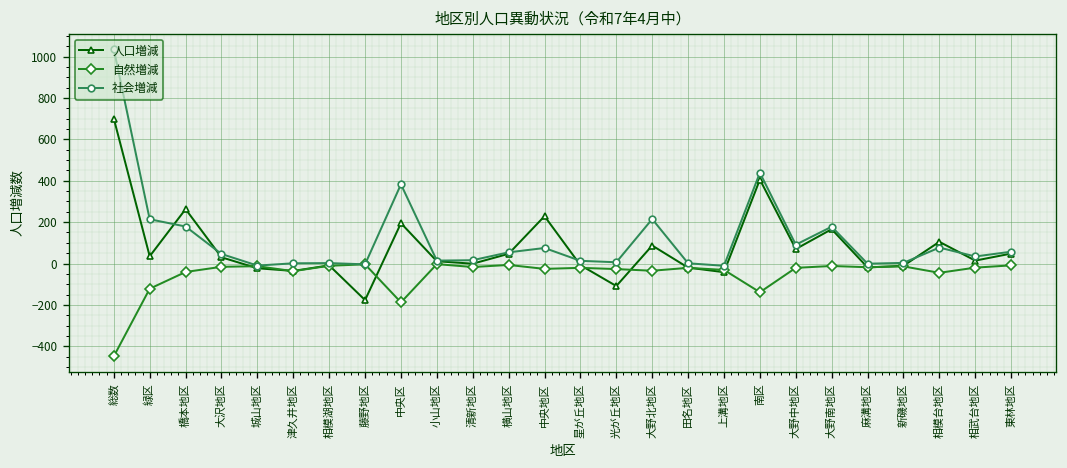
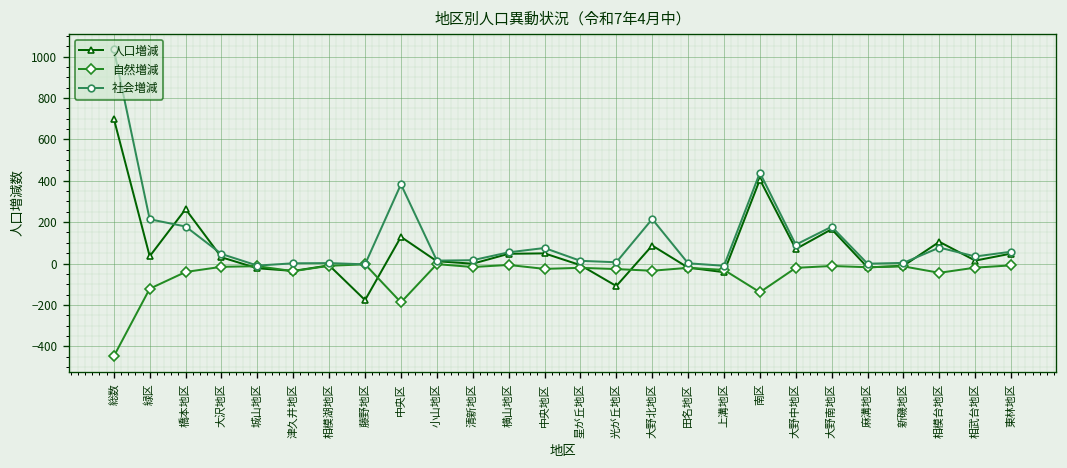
人口増減, 中央区: 200 -> 130
人口増減, 中央地区: 230 -> 50
